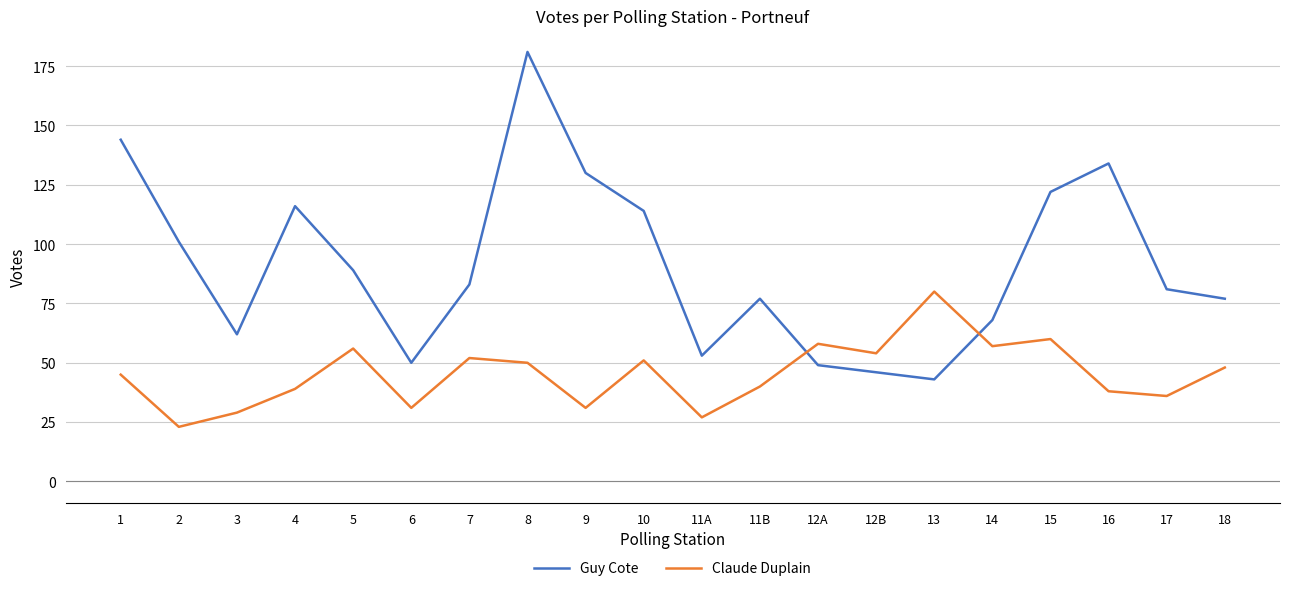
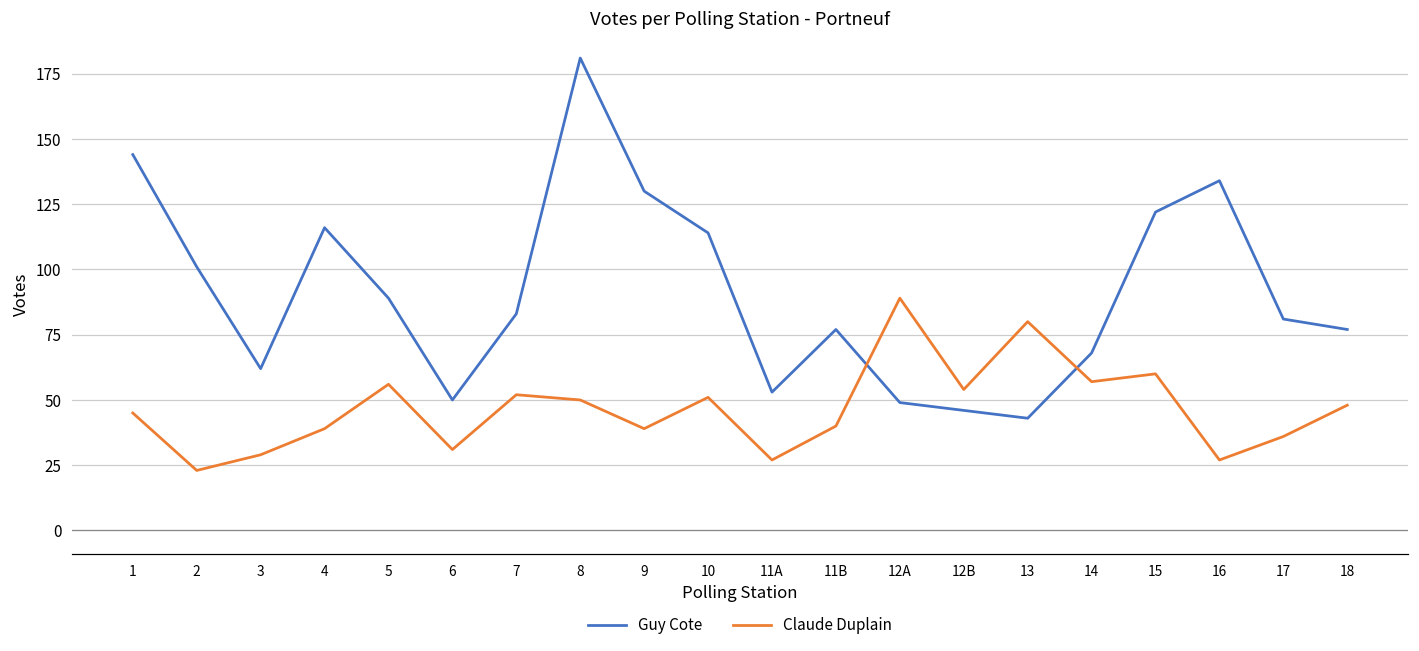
Claude Duplain, 9: 31 -> 39
Claude Duplain, 12A: 58 -> 89
Claude Duplain, 16: 38 -> 27
